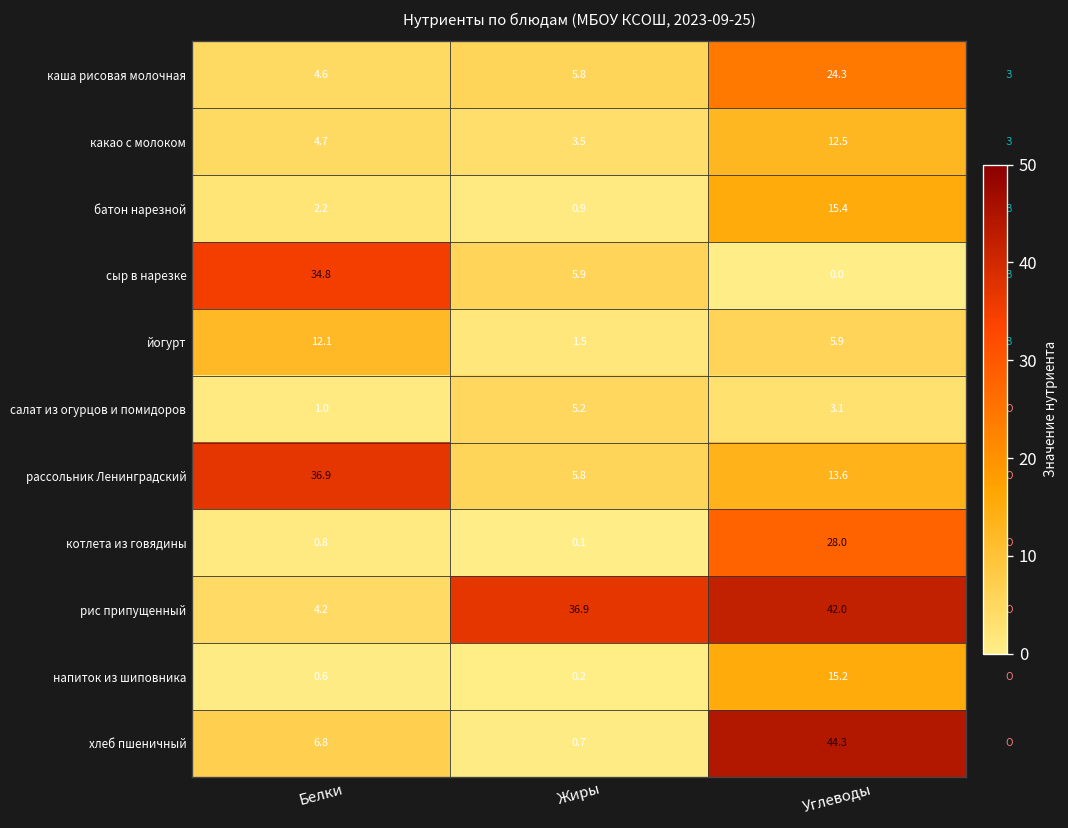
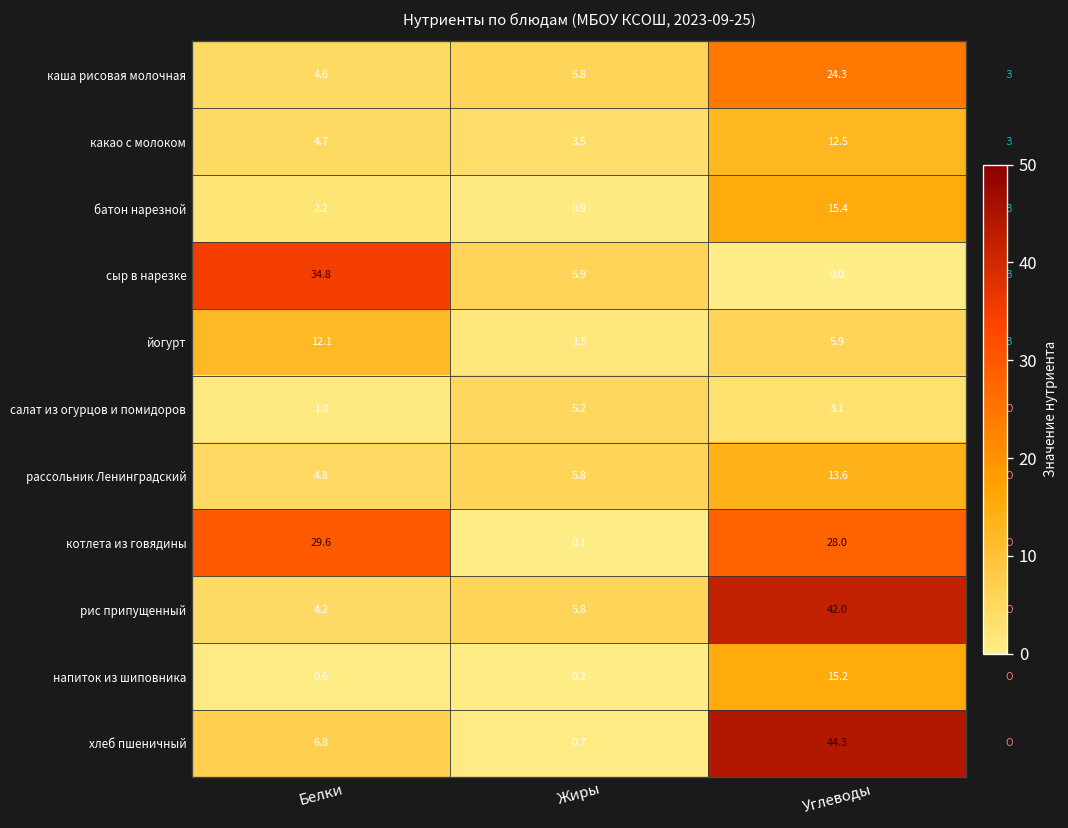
рассольник Ленинградский, Белки: 36.9 -> 4.8
котлета из говядины, Белки: 0.8 -> 29.6
рис припущенный, Жиры: 36.9 -> 5.8
